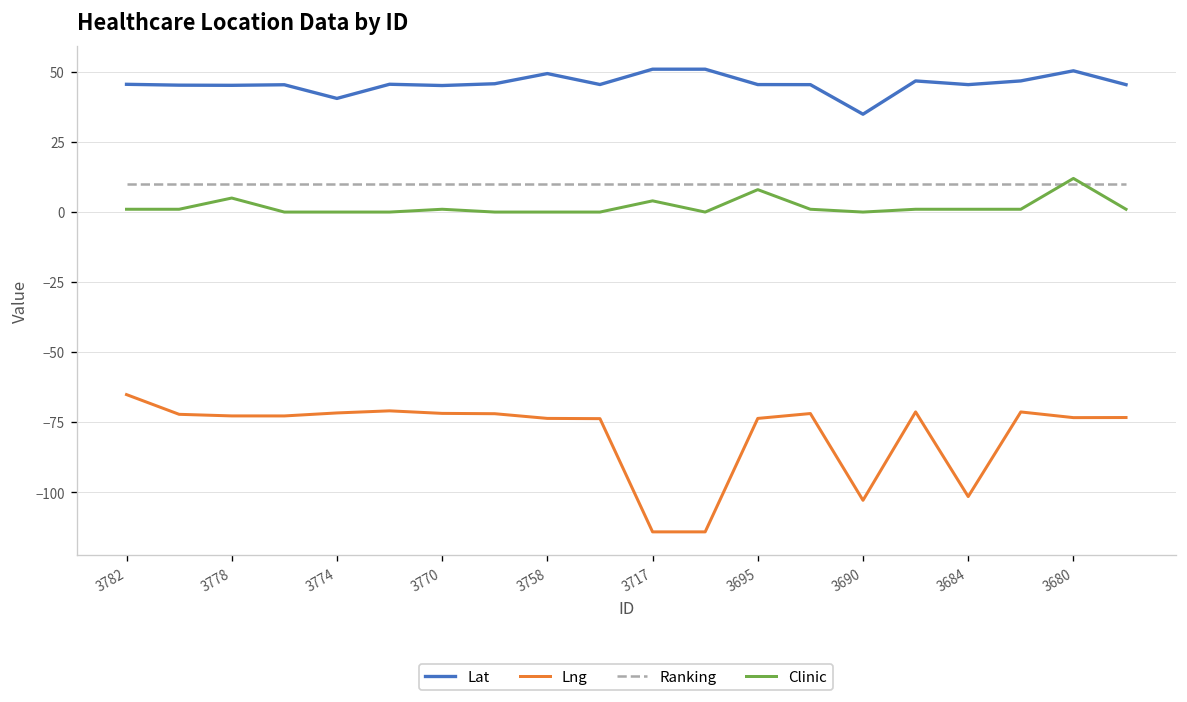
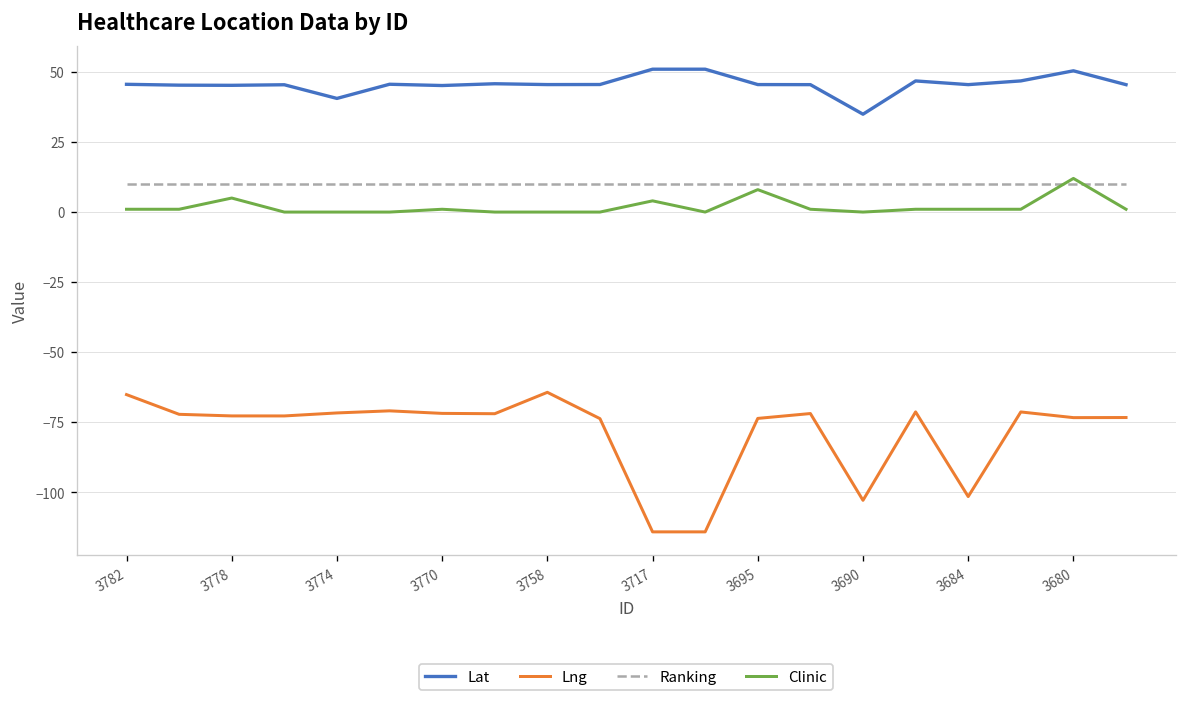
Lat, 3758: 49 -> 45
Lng, 3758: -74 -> -64
